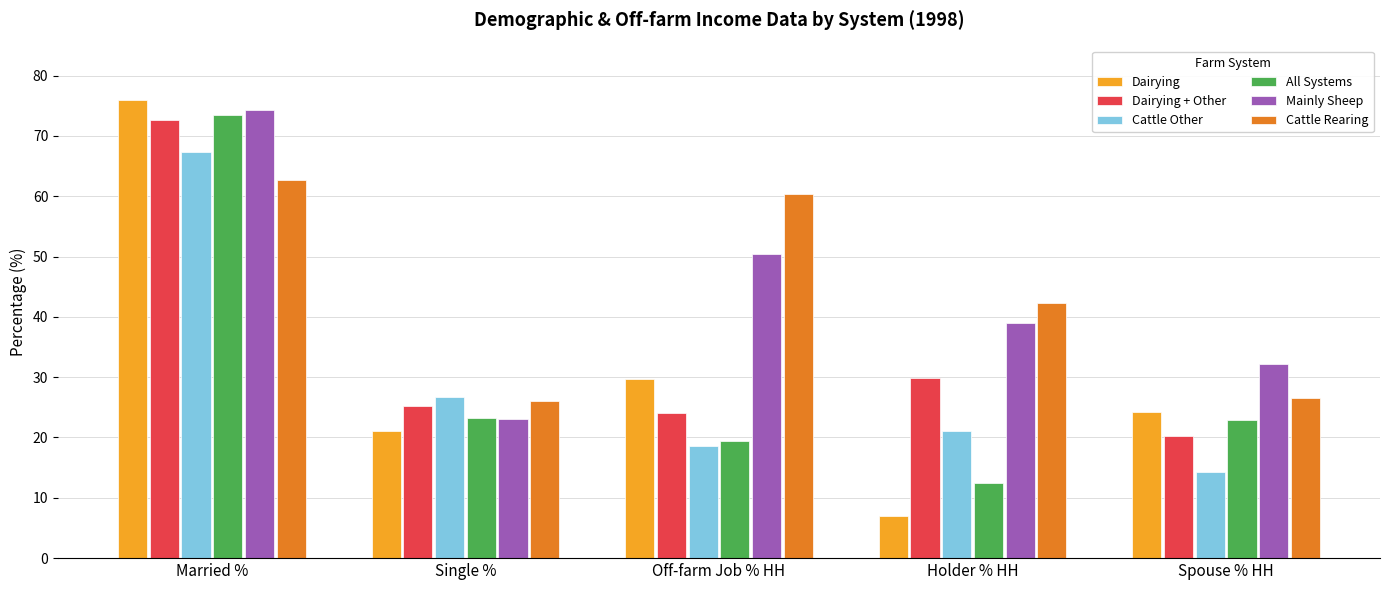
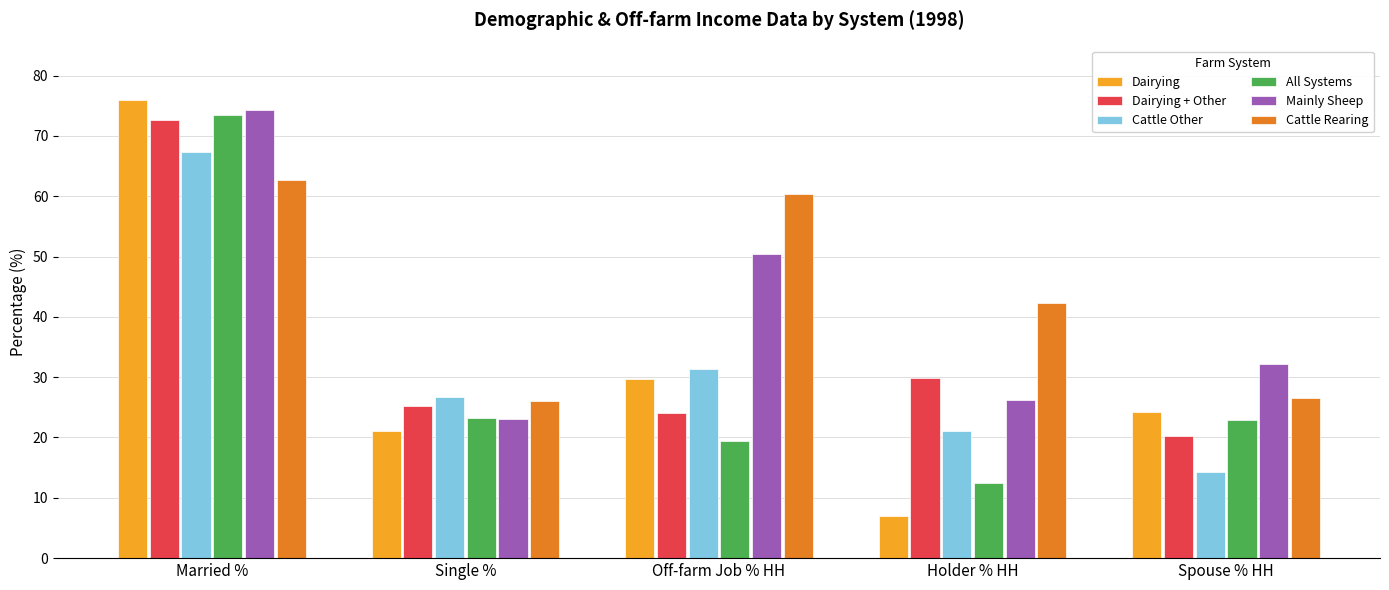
Cattle Other, Off-farm Job % HH: 19 -> 31
Mainly Sheep, Holder % HH: 39 -> 26
